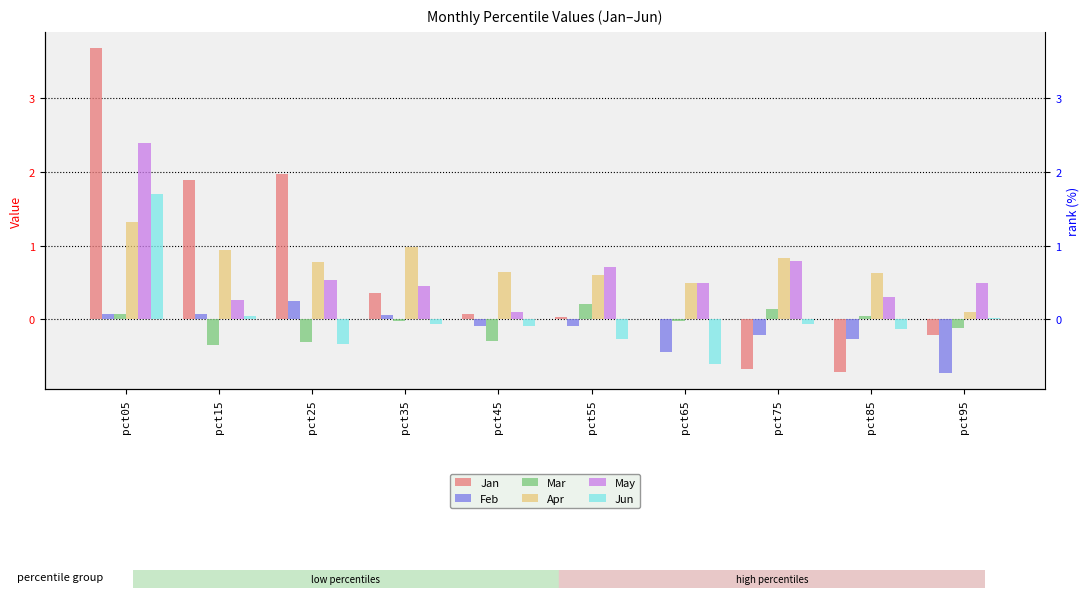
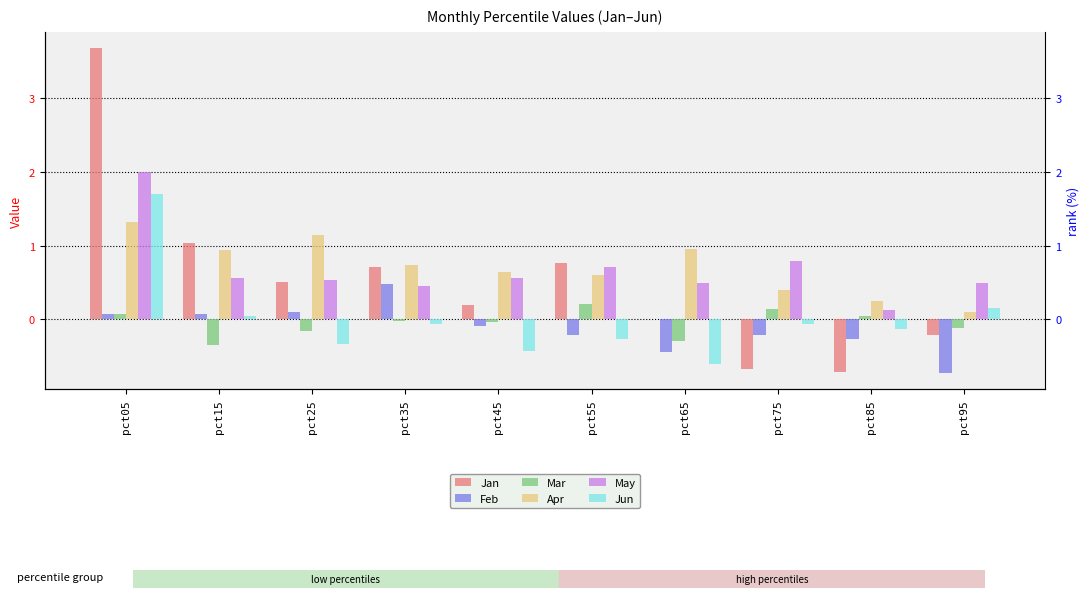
May, pct05: 2.4 -> 2.0
Jan, pct15: 1.9 -> 1.0
May, pct15: 0.3 -> 0.6
Jan, pct25: 2.0 -> 0.5
Feb, pct25: 0.2 -> 0.1
Mar, pct25: -0.3 -> -0.2
Apr, pct25: 0.8 -> 1.1
Jan, pct35: 0.4 -> 0.7
Feb, pct35: 0.1 -> 0.5
Apr, pct35: 1.0 -> 0.7
Jan, pct45: 0.1 -> 0.2
Mar, pct45: -0.3 -> 0.0
May, pct45: 0.1 -> 0.6
Jun, pct45: -0.1 -> -0.4
Jan, pct55: 0.0 -> 0.8
Feb, pct55: -0.1 -> -0.2
Mar, pct65: 0.0 -> -0.3
Apr, pct65: 0.5 -> 1.0
Apr, pct75: 0.8 -> 0.4
Apr, pct85: 0.6 -> 0.2
May, pct85: 0.3 -> 0.1
Jun, pct95: 0.0 -> 0.2
